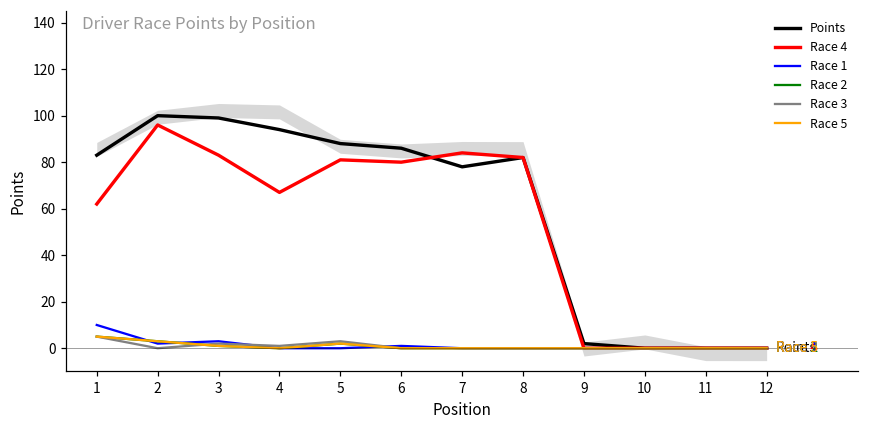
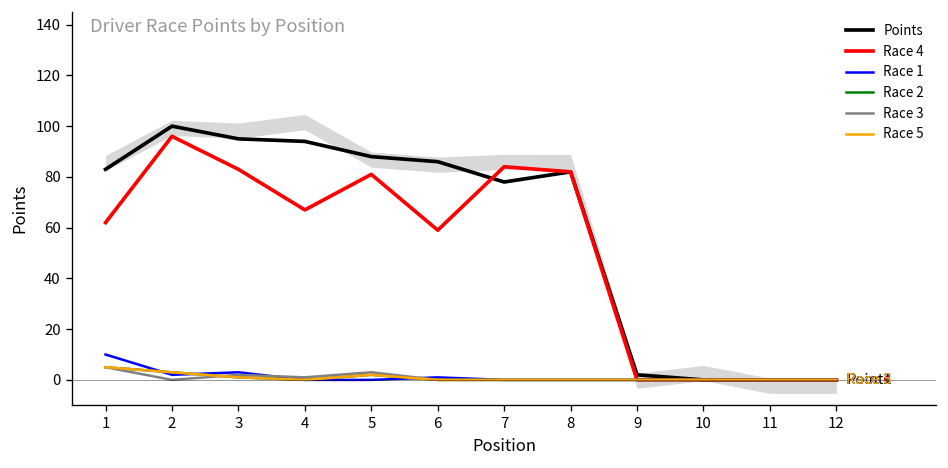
Points, 3: 99 -> 95
Race 4, 6: 80 -> 59
